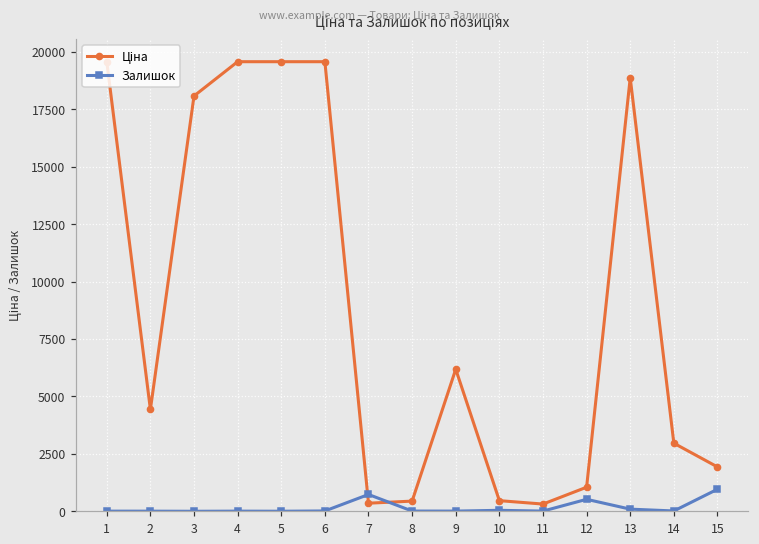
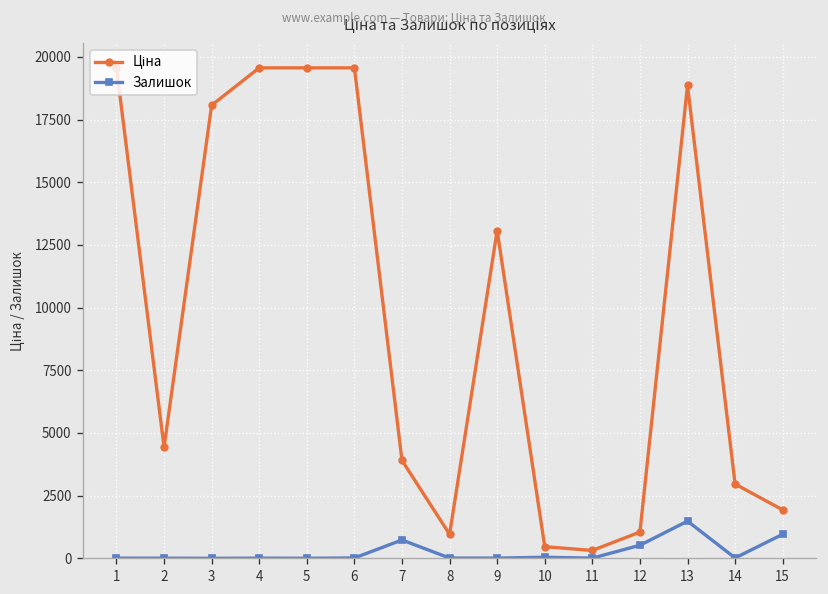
Ціна, 7: 400 -> 3900
Ціна, 8: 400 -> 1000
Ціна, 9: 6200 -> 13100
Залишок, 13: 100 -> 1500
